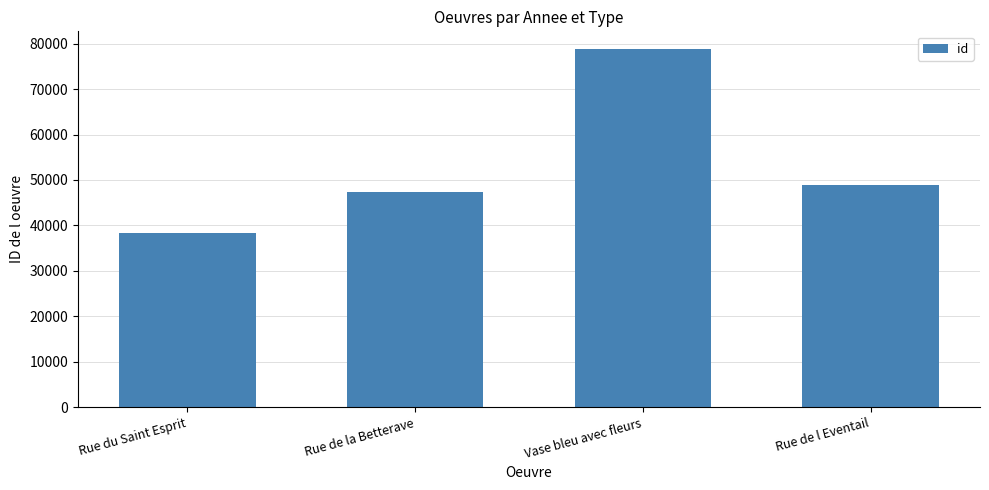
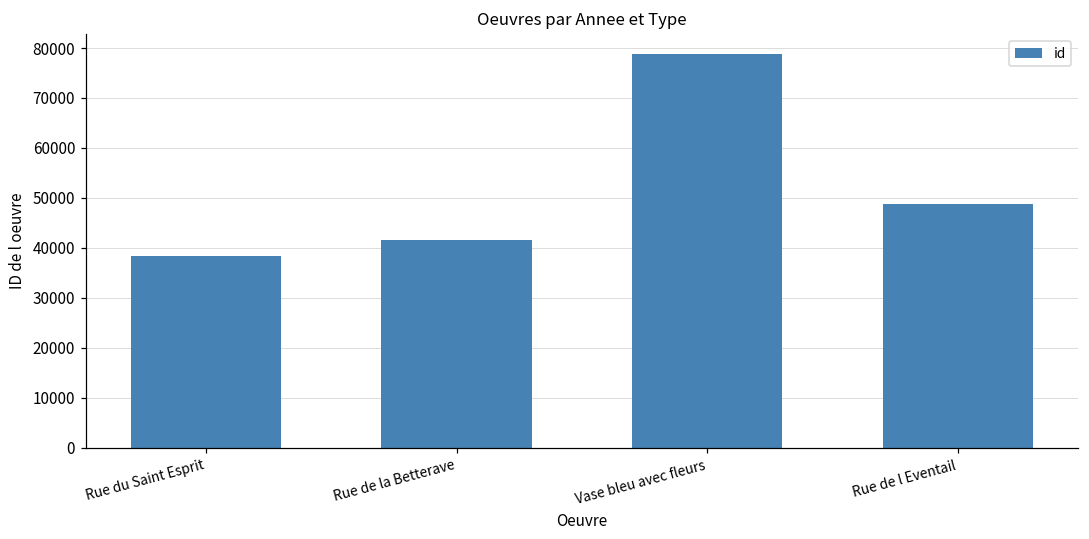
Rue de la Betterave: 47000 -> 42000
